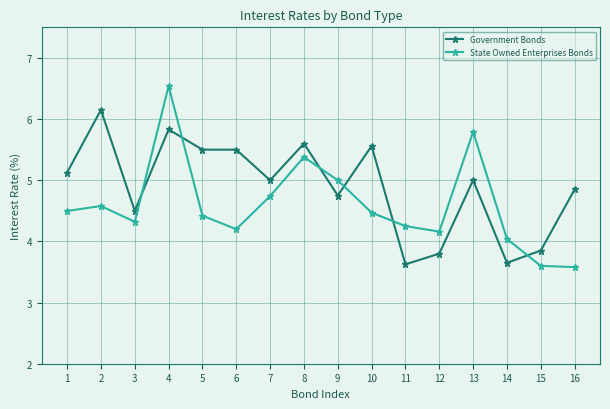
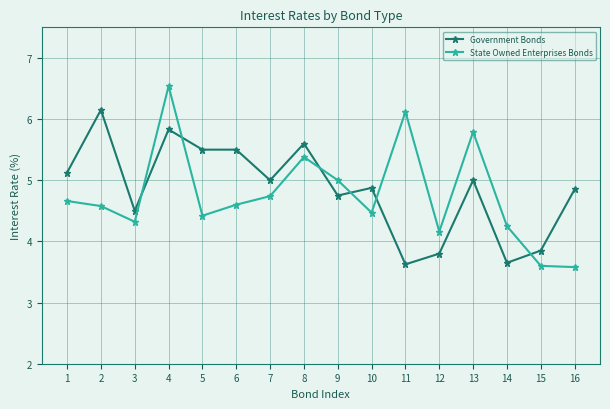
State Owned Enterprises Bonds, 1: 4.5 -> 4.7
State Owned Enterprises Bonds, 6: 4.2 -> 4.6
Government Bonds, 10: 5.6 -> 4.9
State Owned Enterprises Bonds, 11: 4.3 -> 6.1
State Owned Enterprises Bonds, 14: 4.0 -> 4.3
